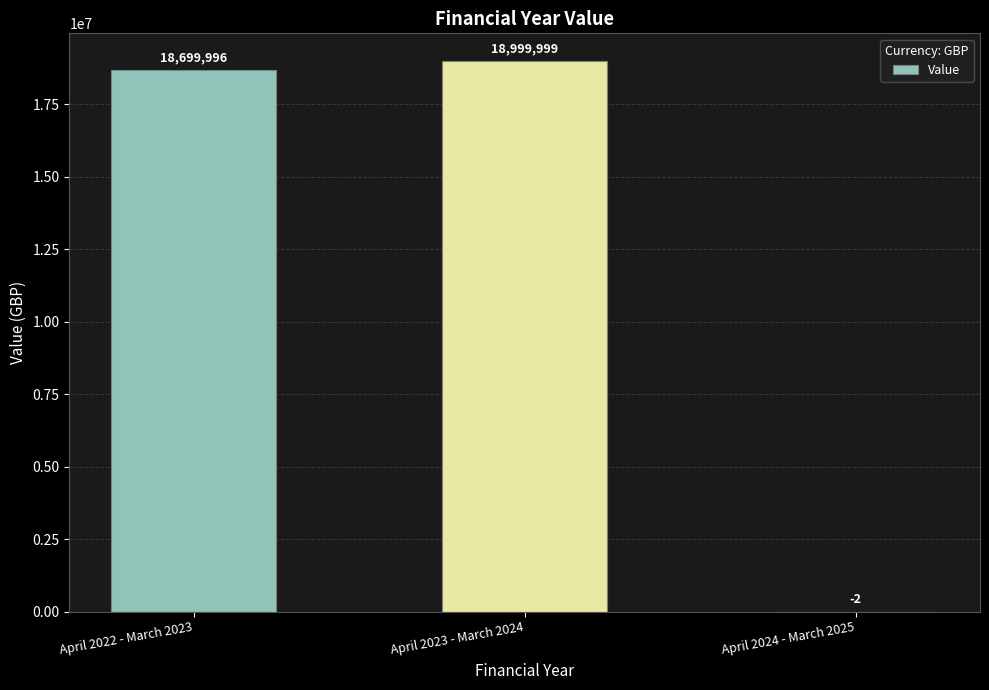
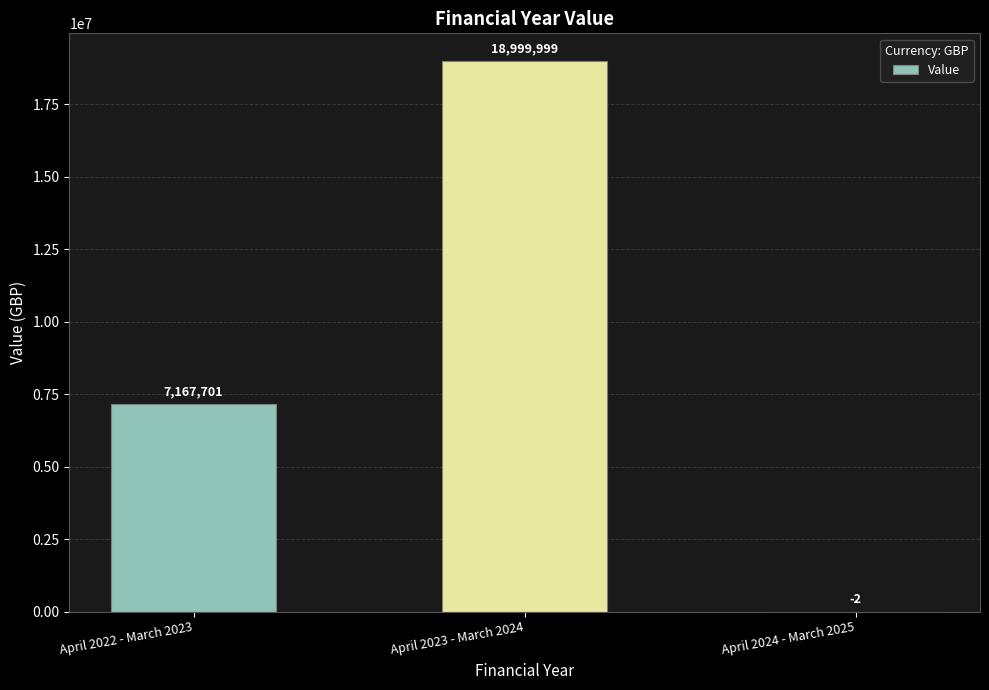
April 2022 - March 2023: 18,699,996 -> 7,167,701
